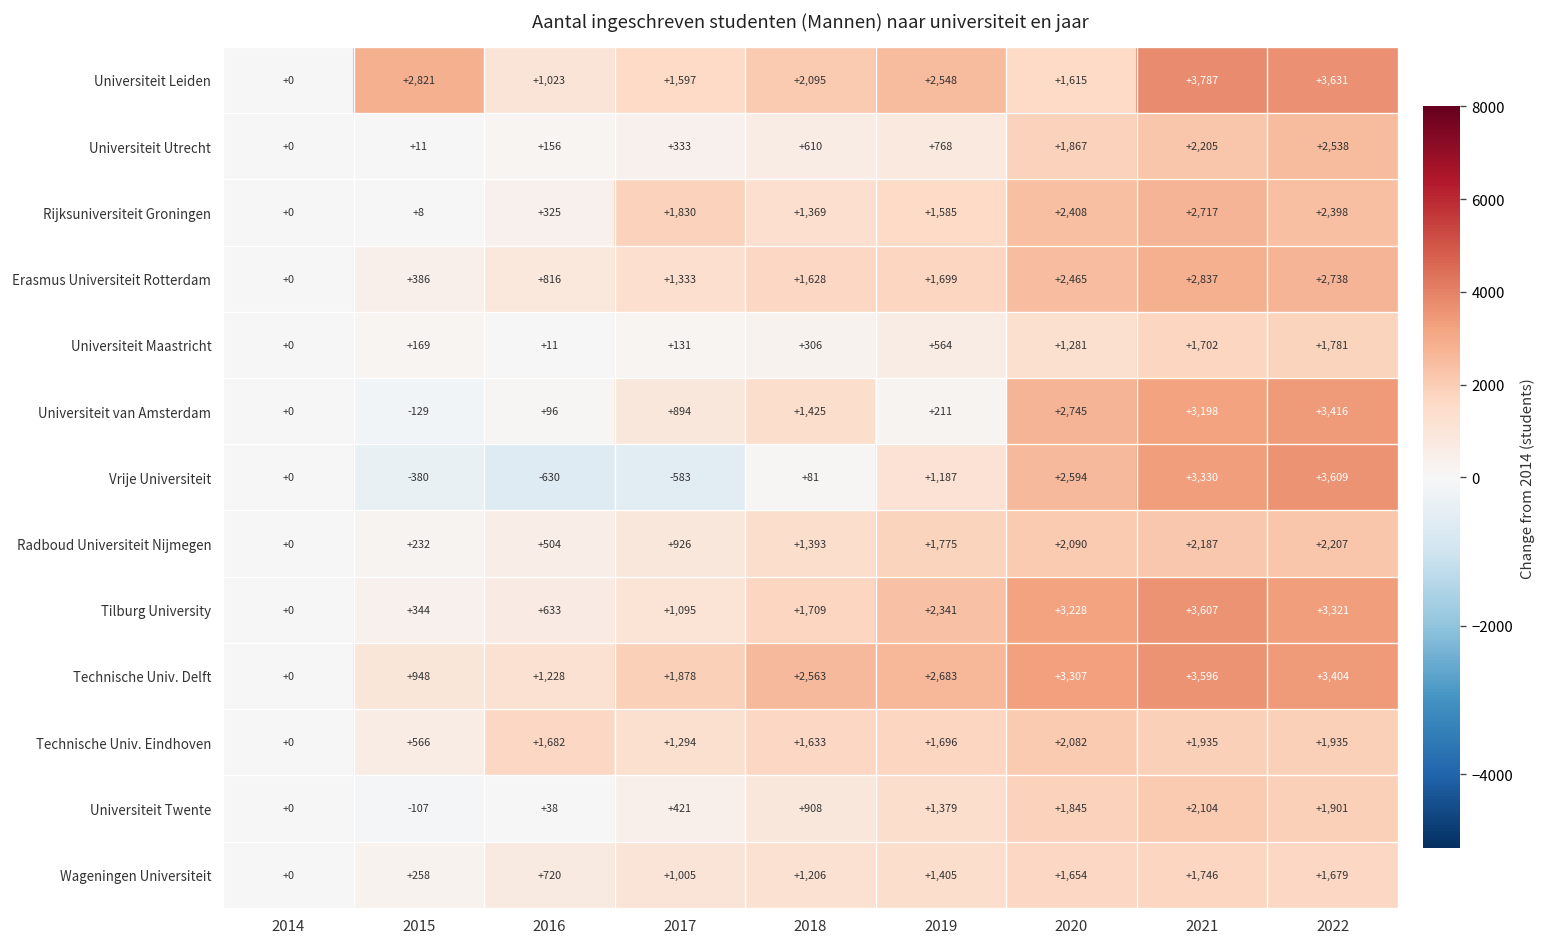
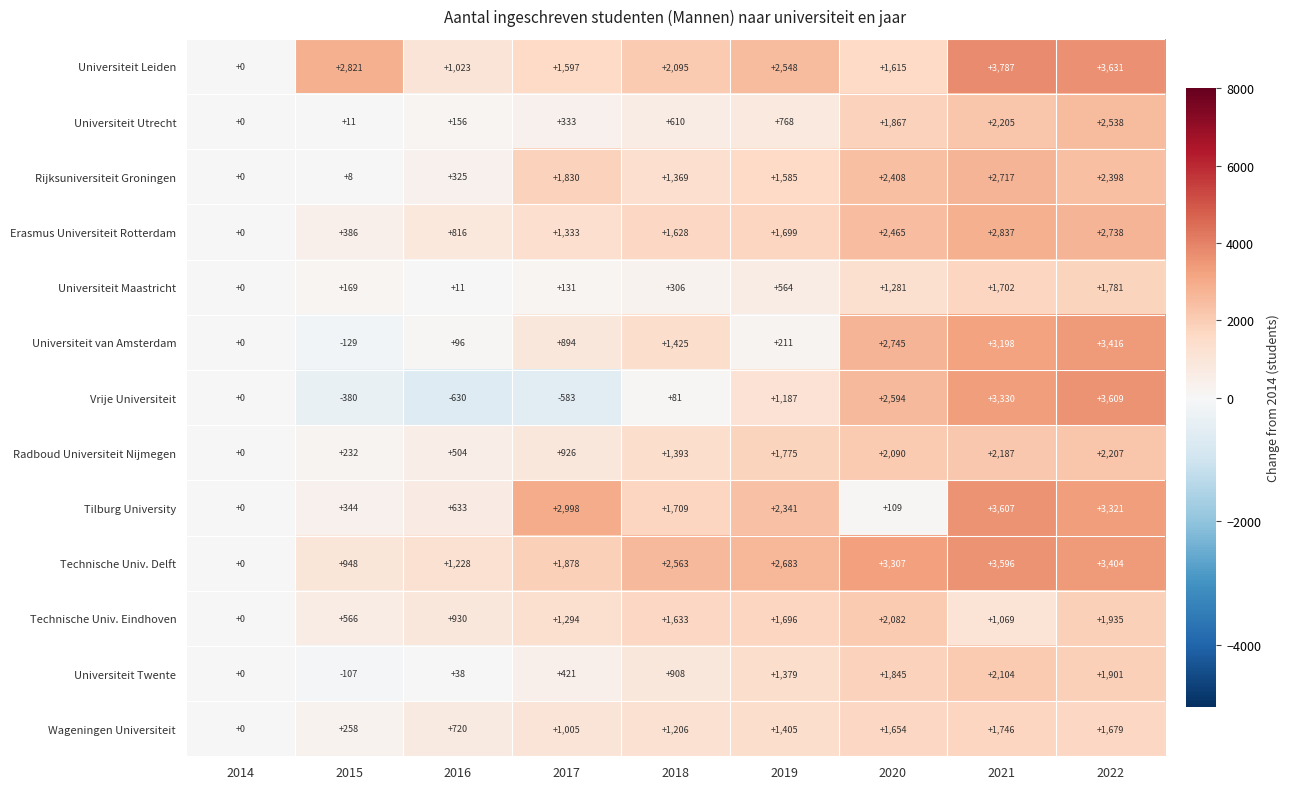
Tilburg University, 2017: +1,095 -> +2,998
Tilburg University, 2020: +3,228 -> +109
Technische Univ. Eindhoven, 2016: +1,682 -> +930
Technische Univ. Eindhoven, 2021: +1,935 -> +1,069
